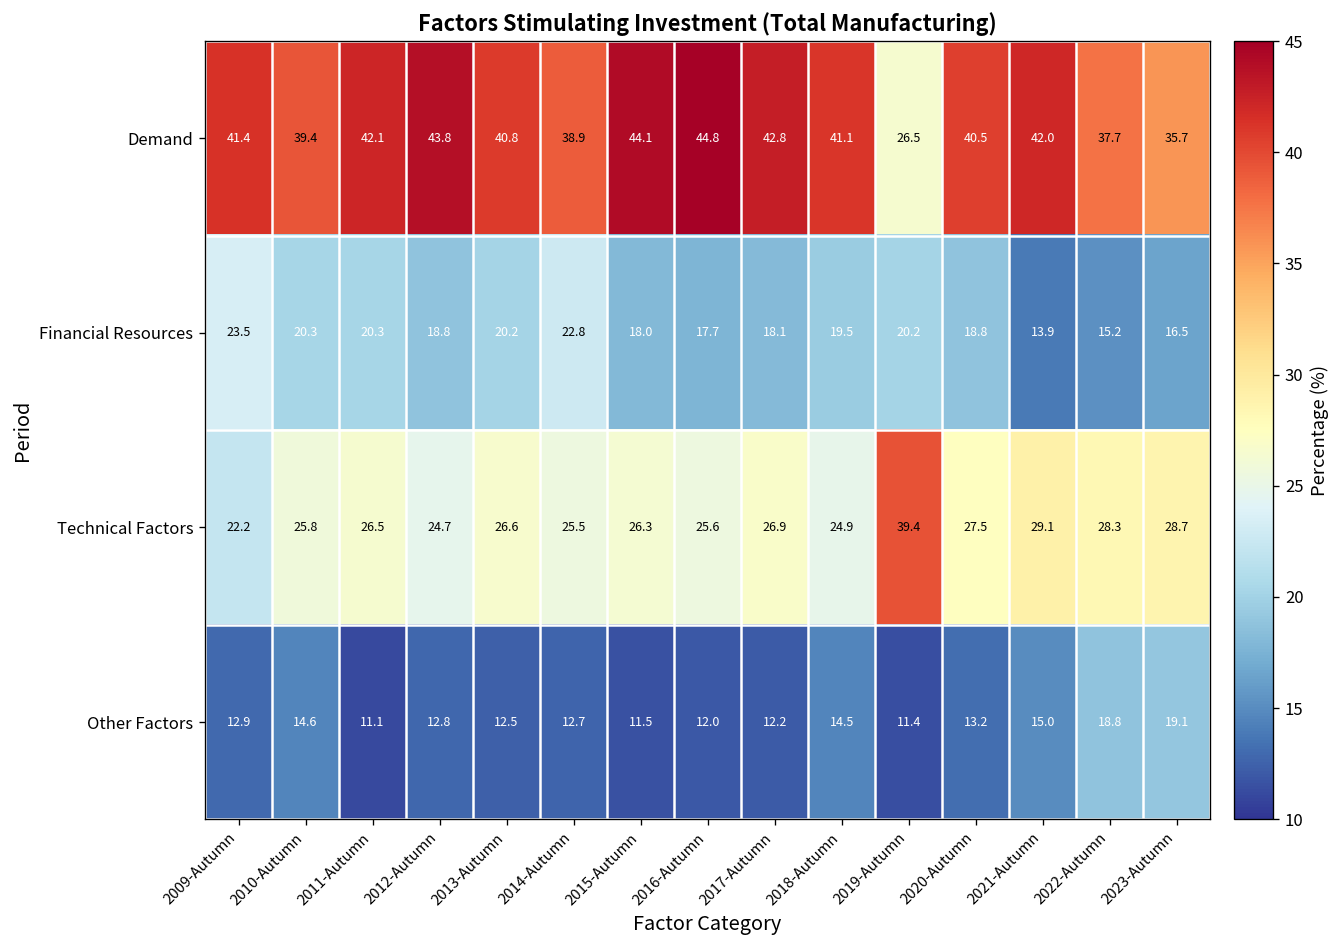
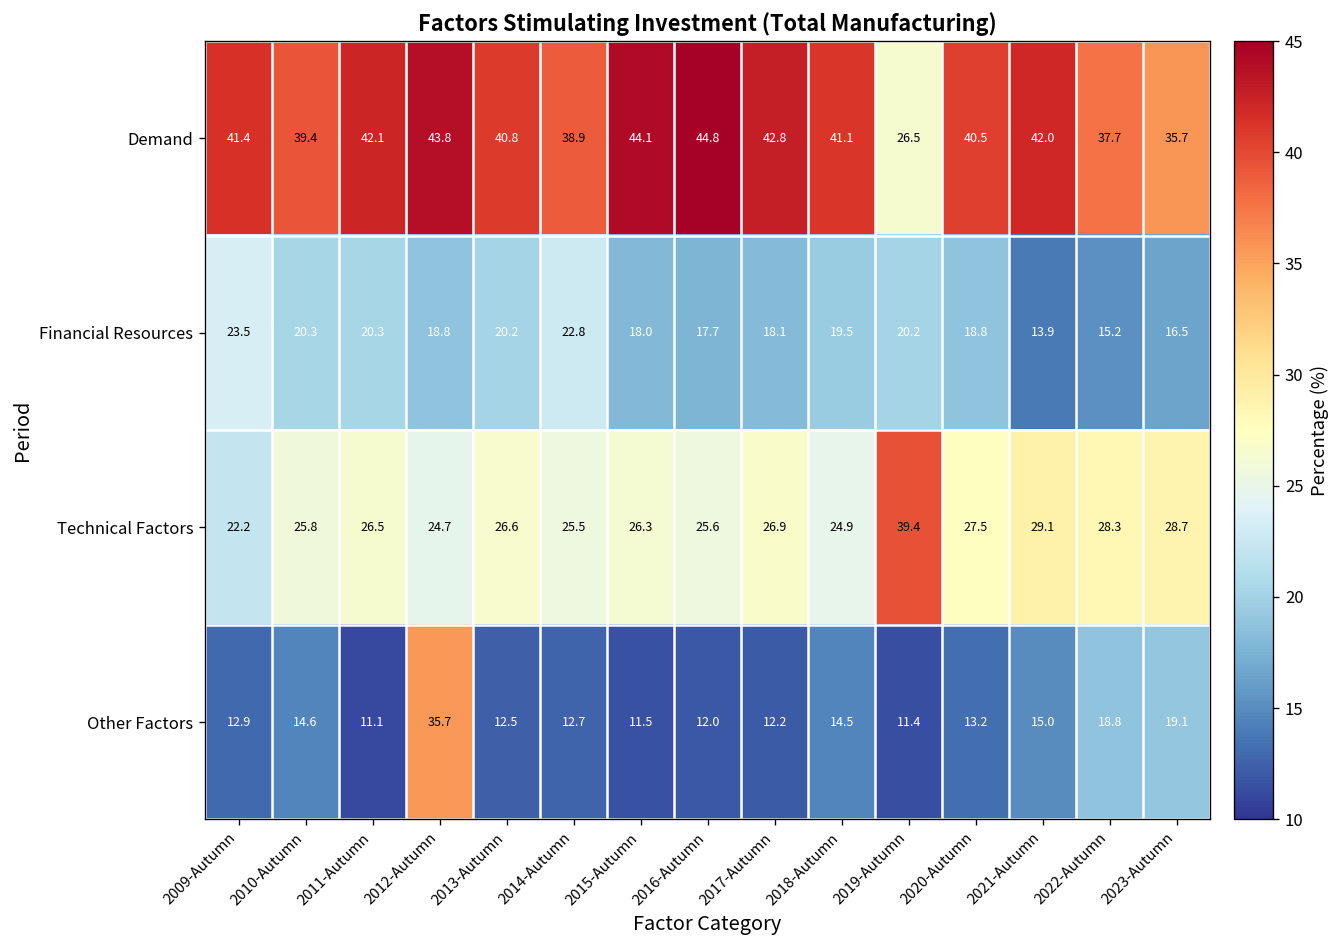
Other Factors, 2012-Autumn: 12.8 -> 35.7
